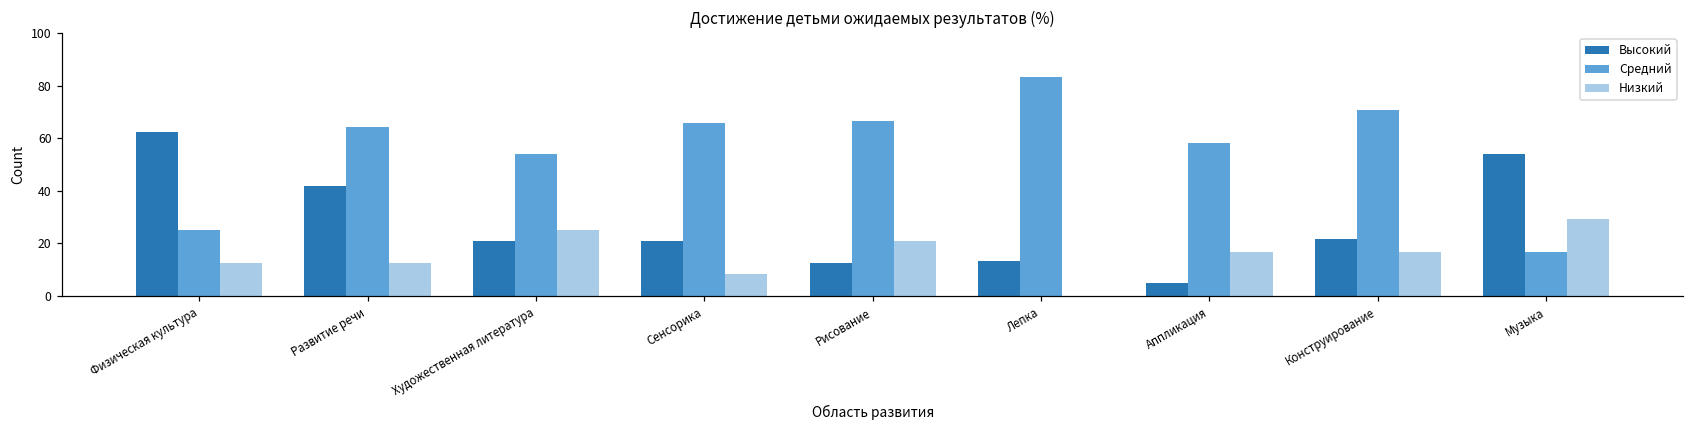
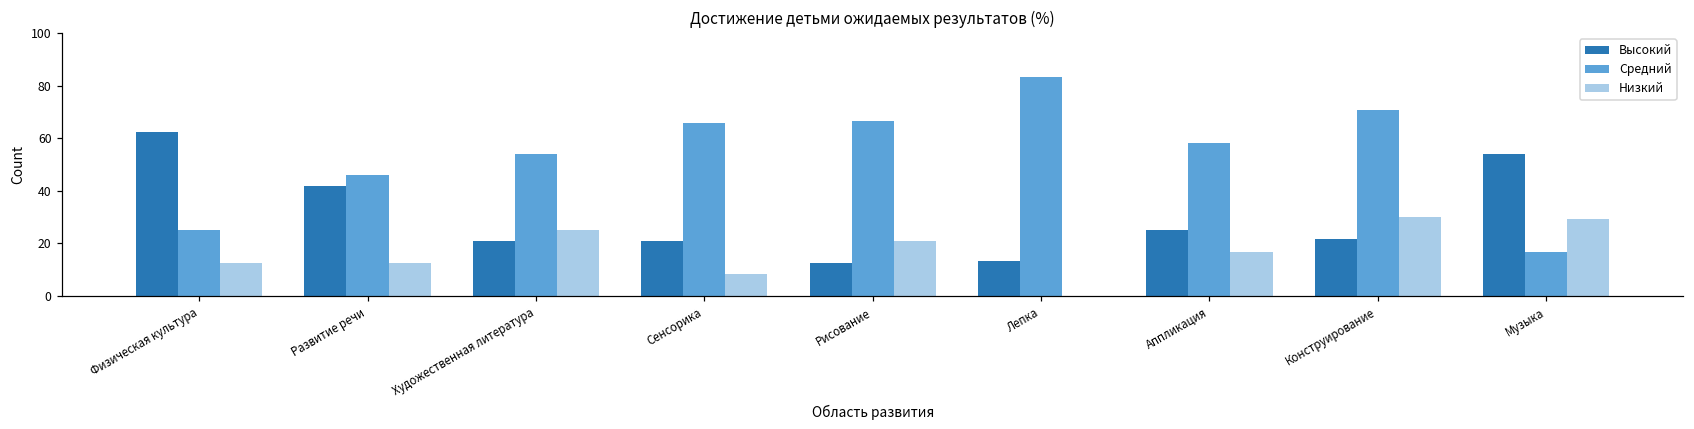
Средний, Развитие речи: 64 -> 46
Высокий, Аппликация: 5 -> 25
Низкий, Конструирование: 17 -> 30
